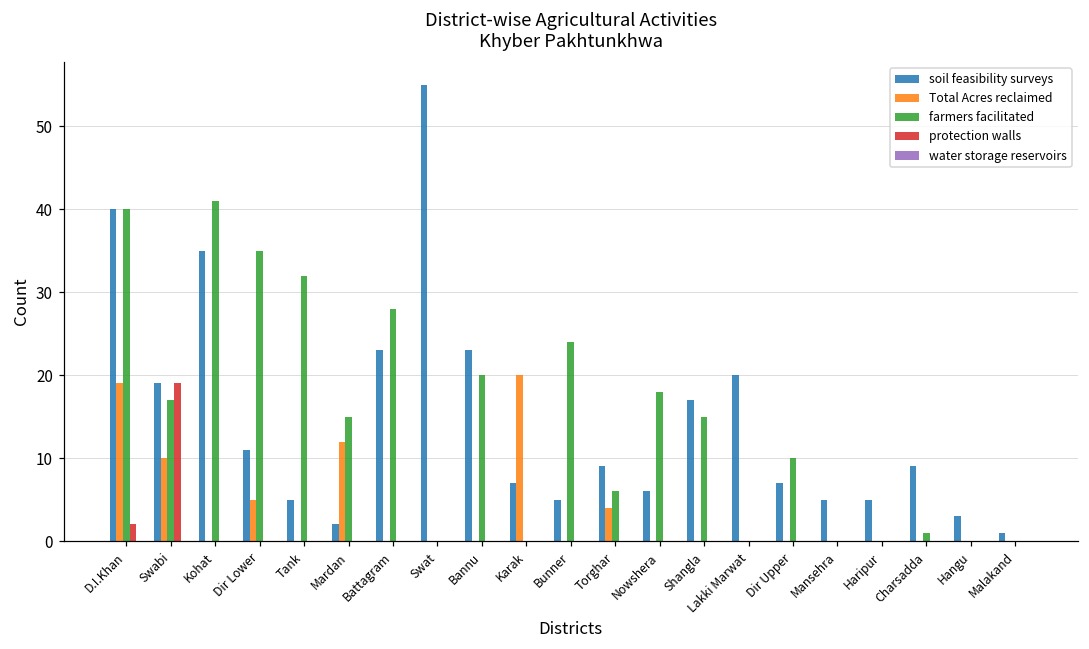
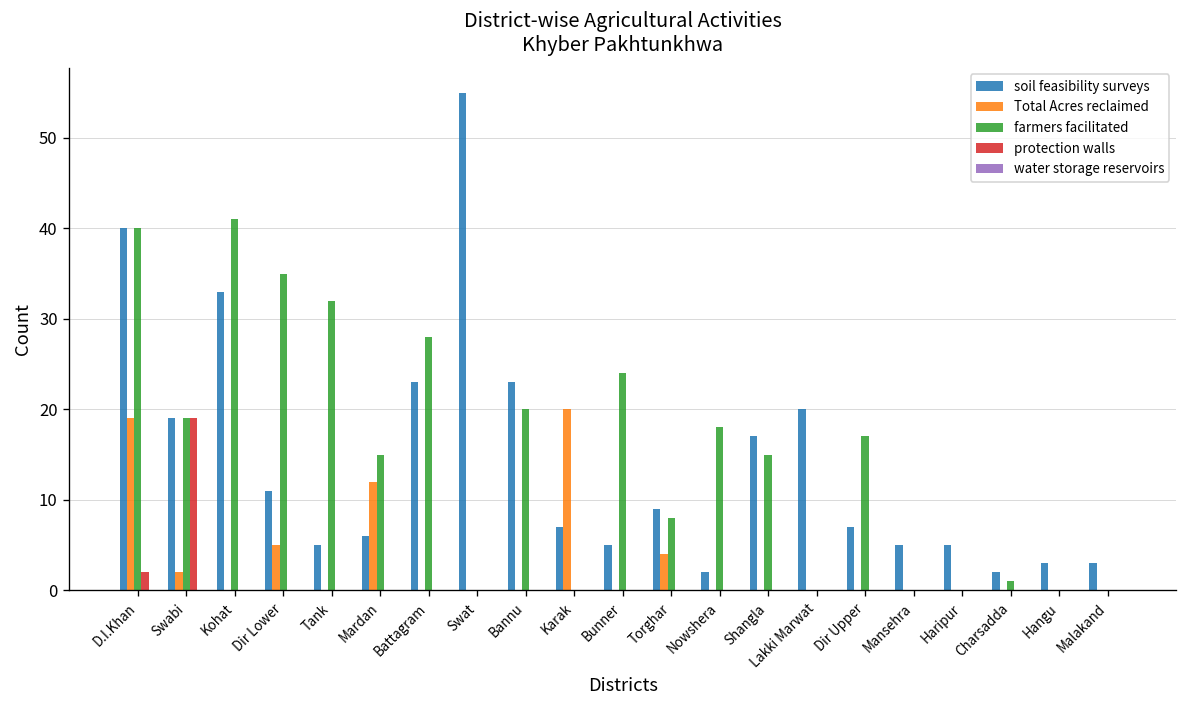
Total Acres reclaimed, Swabi: 10 -> 2
farmers facilitated, Swabi: 17 -> 19
soil feasibility surveys, Kohat: 35 -> 33
soil feasibility surveys, Mardan: 2 -> 6
farmers facilitated, Torghar: 6 -> 8
soil feasibility surveys, Nowshera: 6 -> 2
farmers facilitated, Dir Upper: 10 -> 17
soil feasibility surveys, Charsadda: 9 -> 2
soil feasibility surveys, Malakand: 1 -> 3
